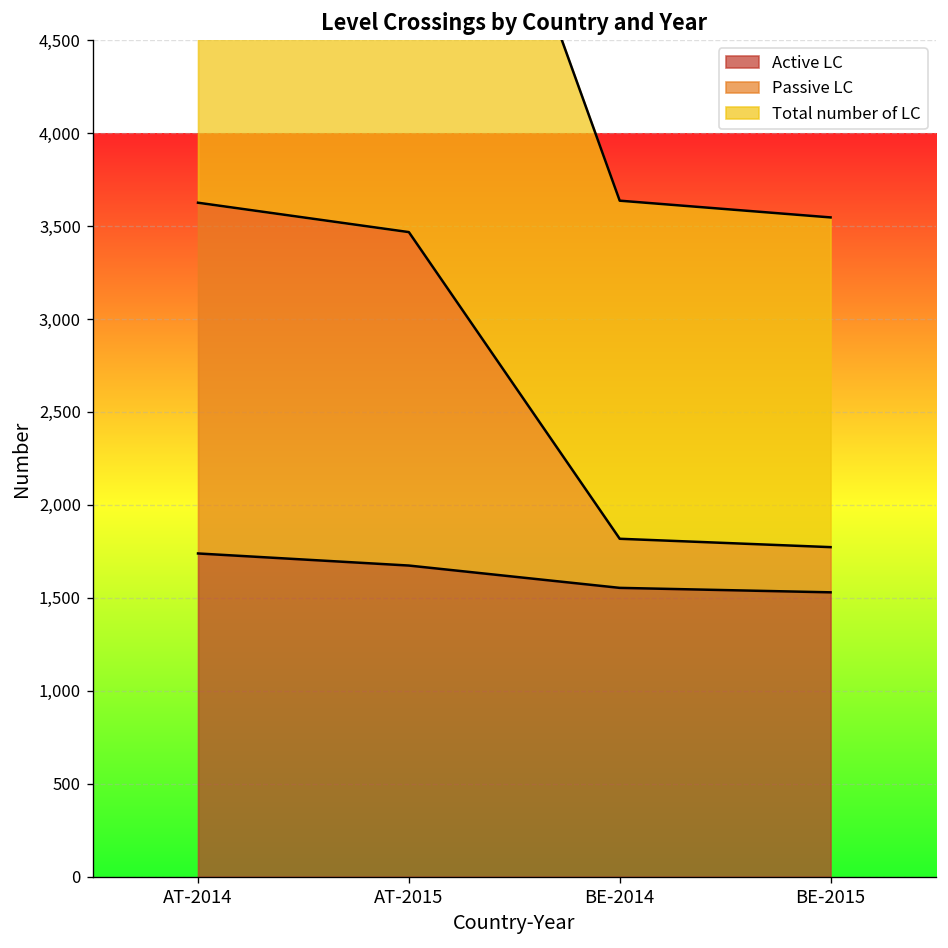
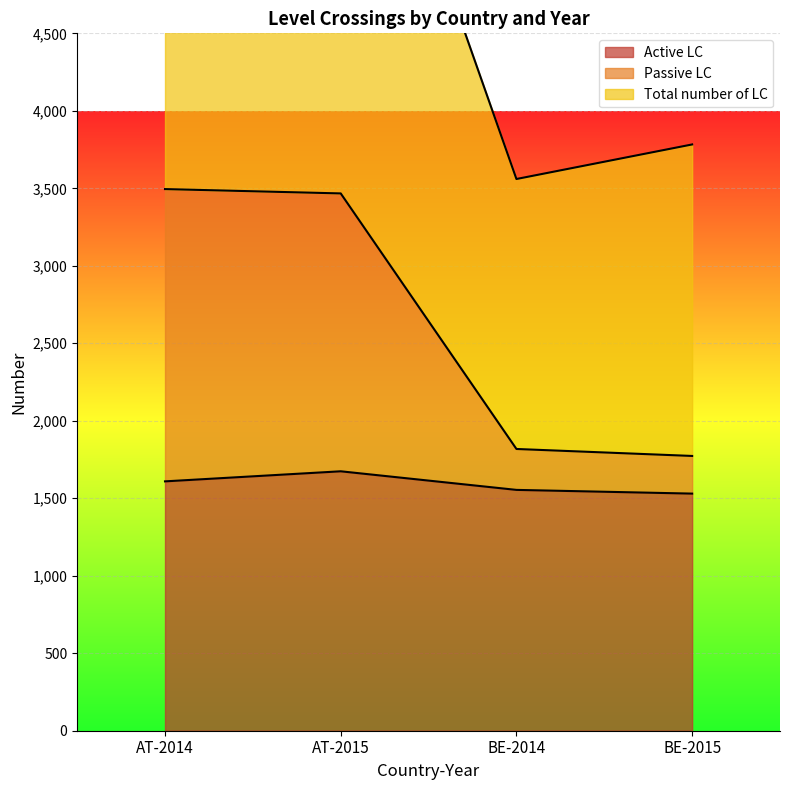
Active LC, AT-2014: 1,740 -> 1,610
Total number of LC, BE-2014: 1,820 -> 1,740
Total number of LC, BE-2015: 1,770 -> 2,010
